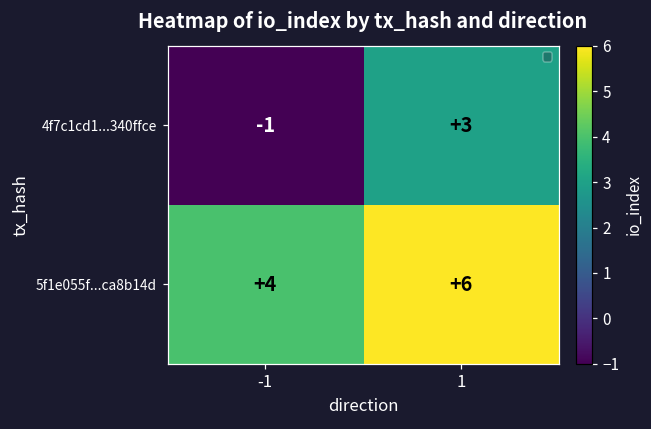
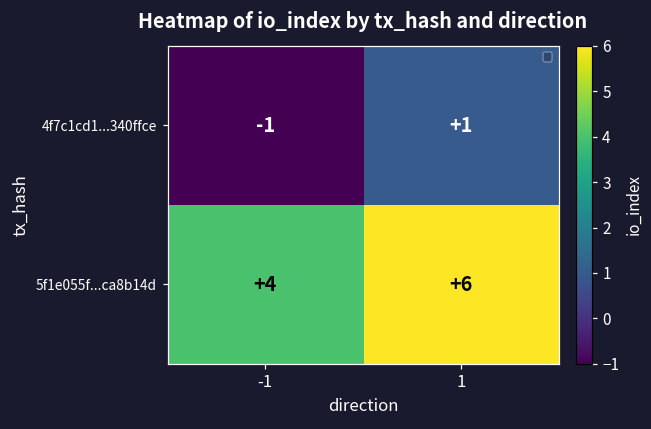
4f7c1cd1...340ffce, 1: +3 -> +1
